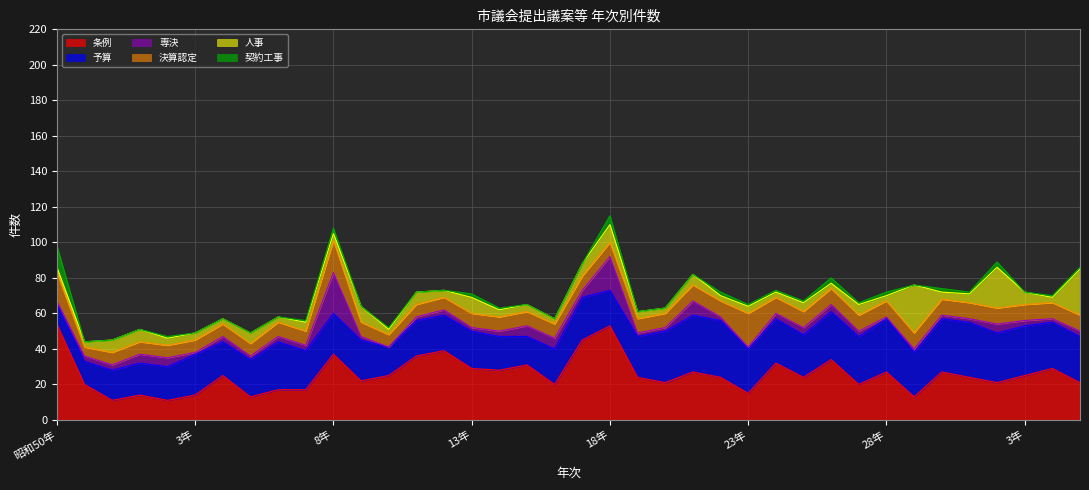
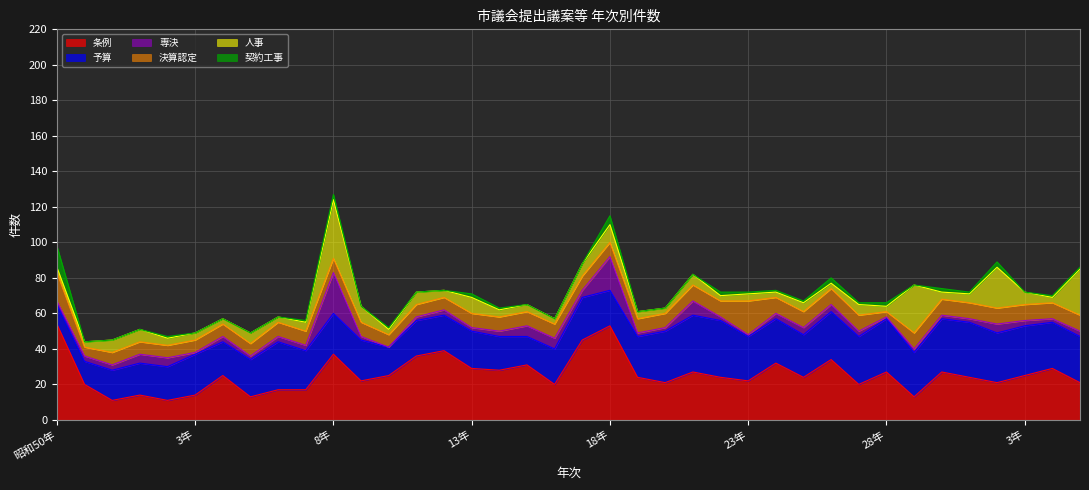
決算認定, 8年: 18 -> 8
人事, 8年: 4 -> 33
条例, 23年: 15 -> 22
決算認定, 28年: 9 -> 3
